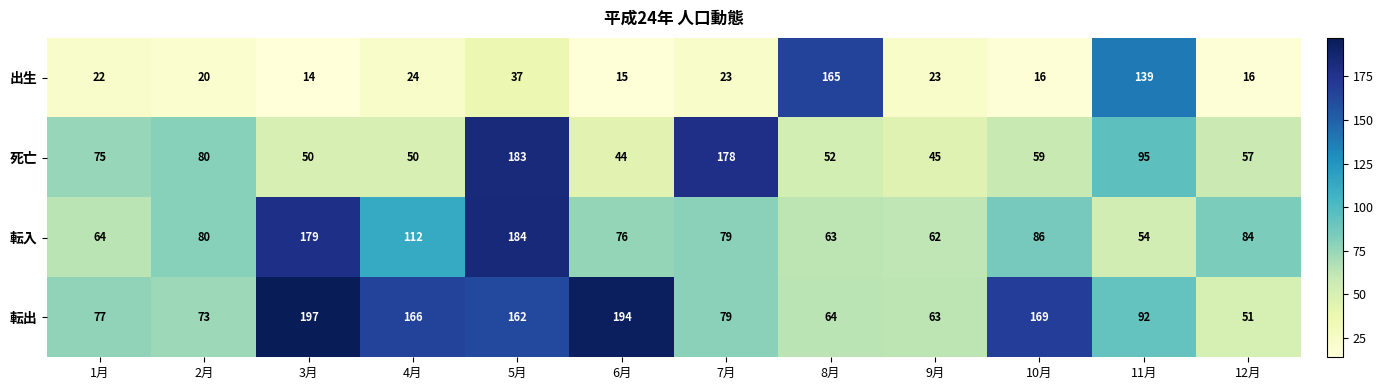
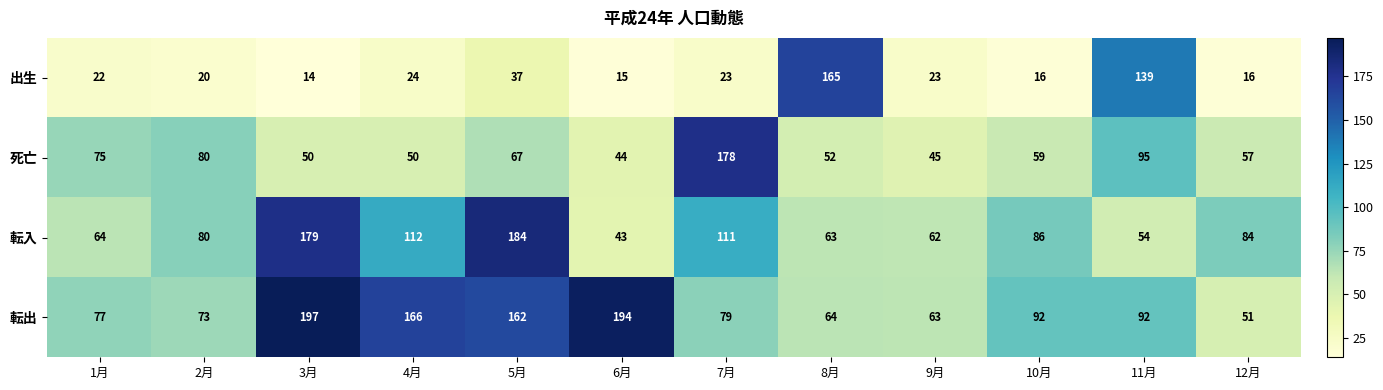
死亡, 5月: 183 -> 67
転入, 6月: 76 -> 43
転入, 7月: 79 -> 111
転出, 10月: 169 -> 92
